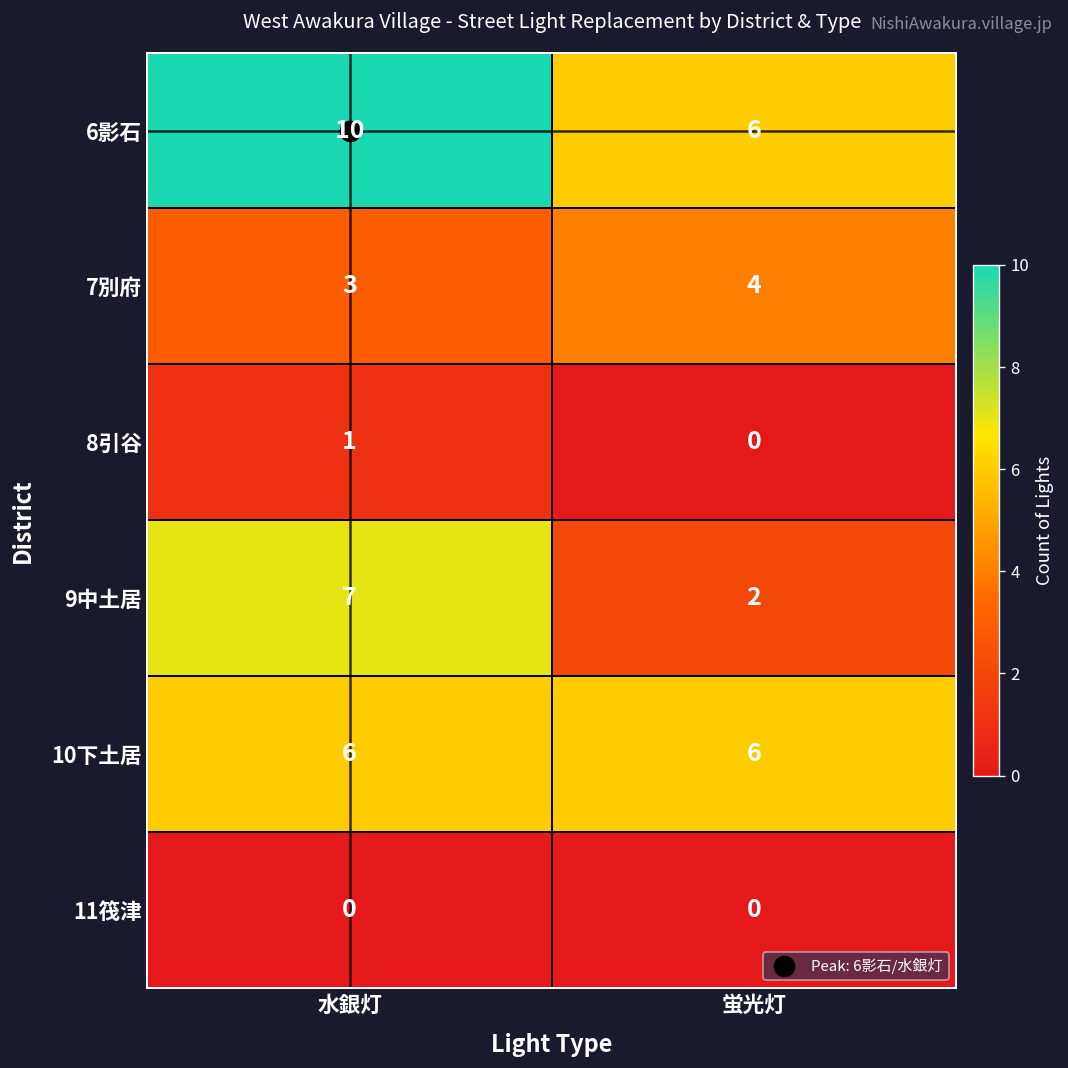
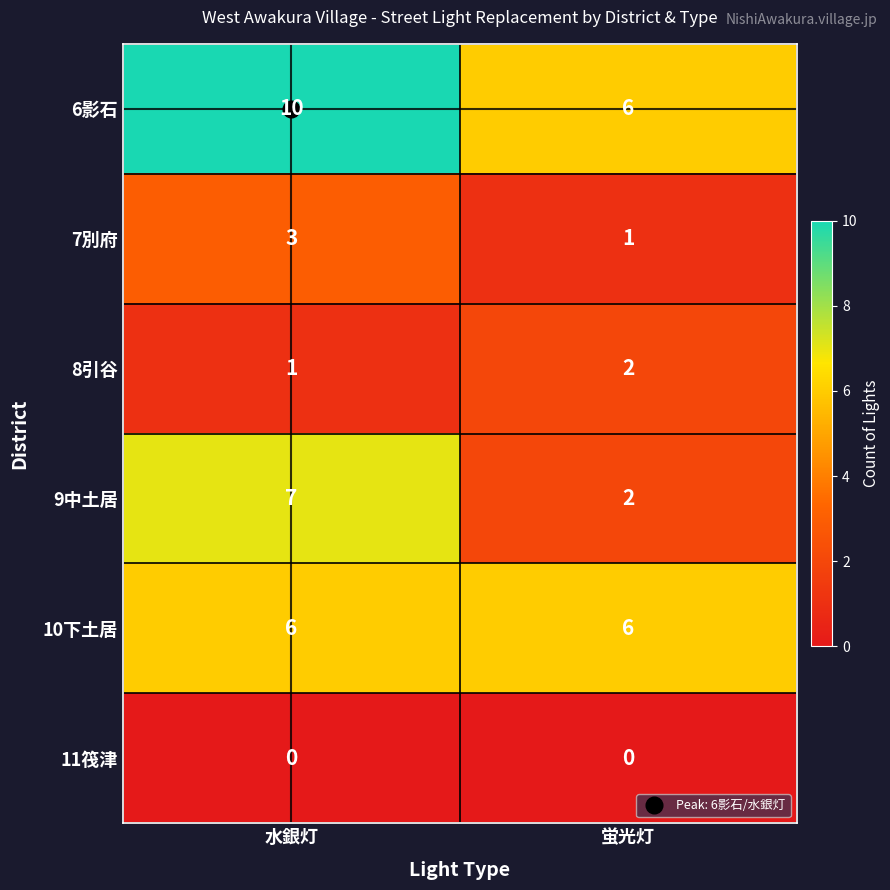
7別府, 蛍光灯: 4 -> 1
8引谷, 蛍光灯: 0 -> 2
